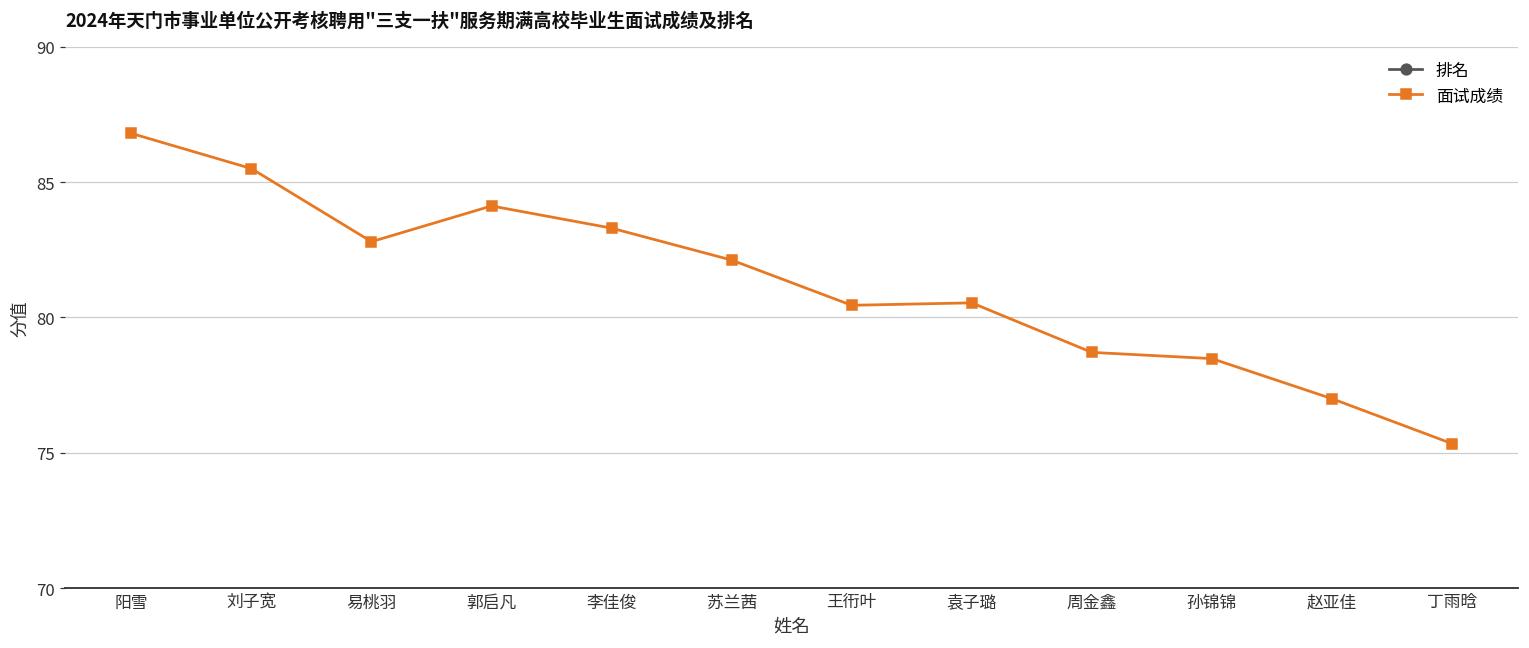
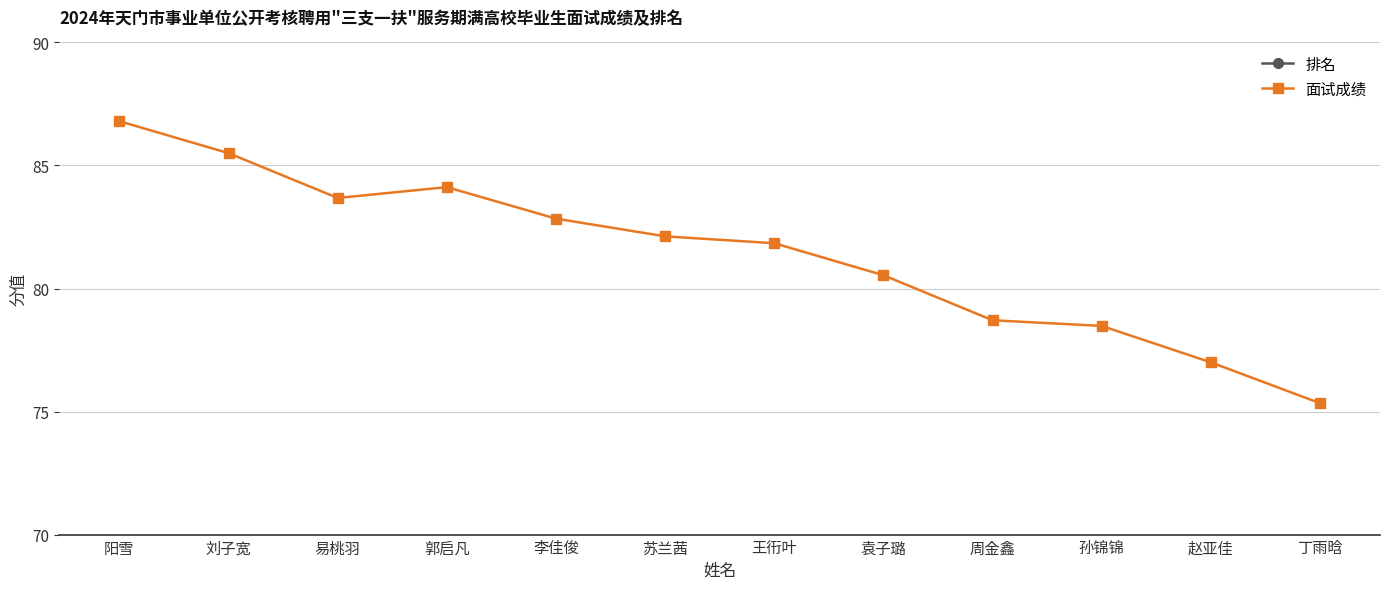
面试成绩, 易桃羽: 82.8 -> 83.7
面试成绩, 李佳俊: 83.3 -> 82.8
面试成绩, 王衎叶: 80.5 -> 81.8
